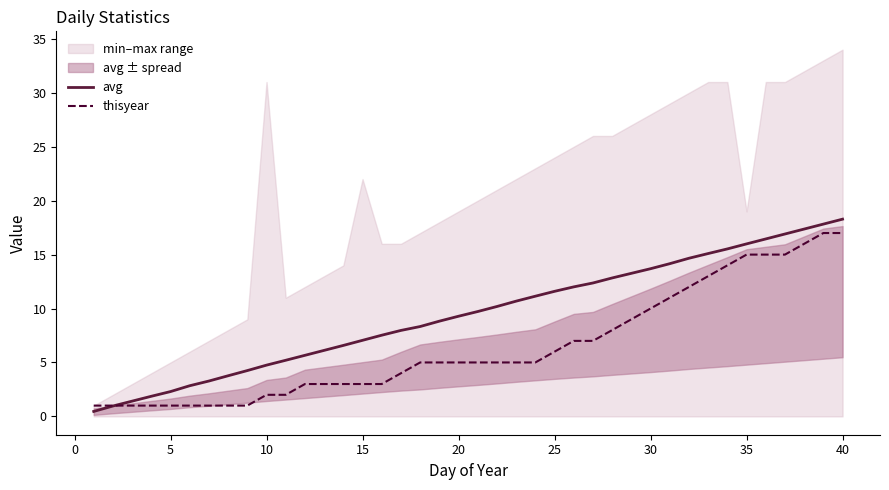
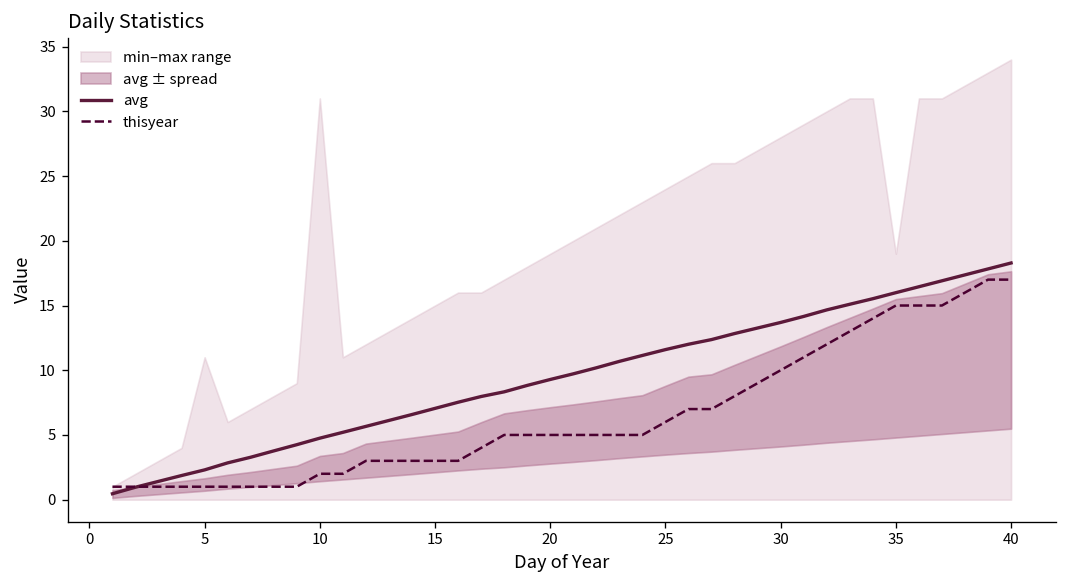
min–max range, 5: 5 -> 11
min–max range, 15: 22 -> 15
